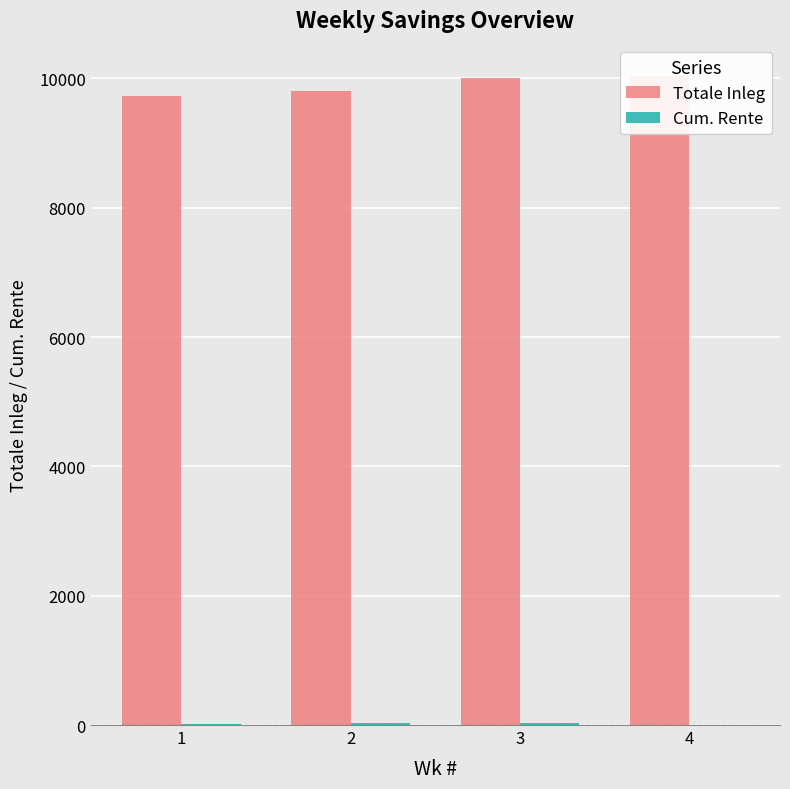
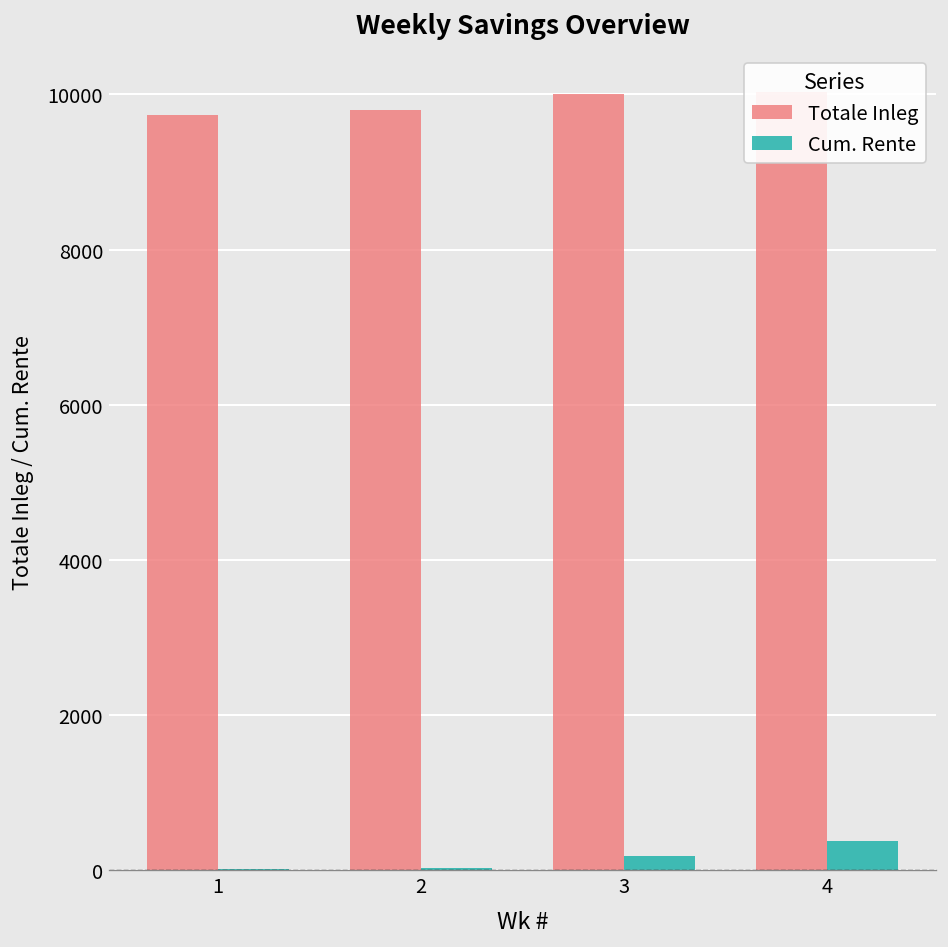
Cum. Rente, 3: 0 -> 200
Cum. Rente, 4: 0 -> 400
